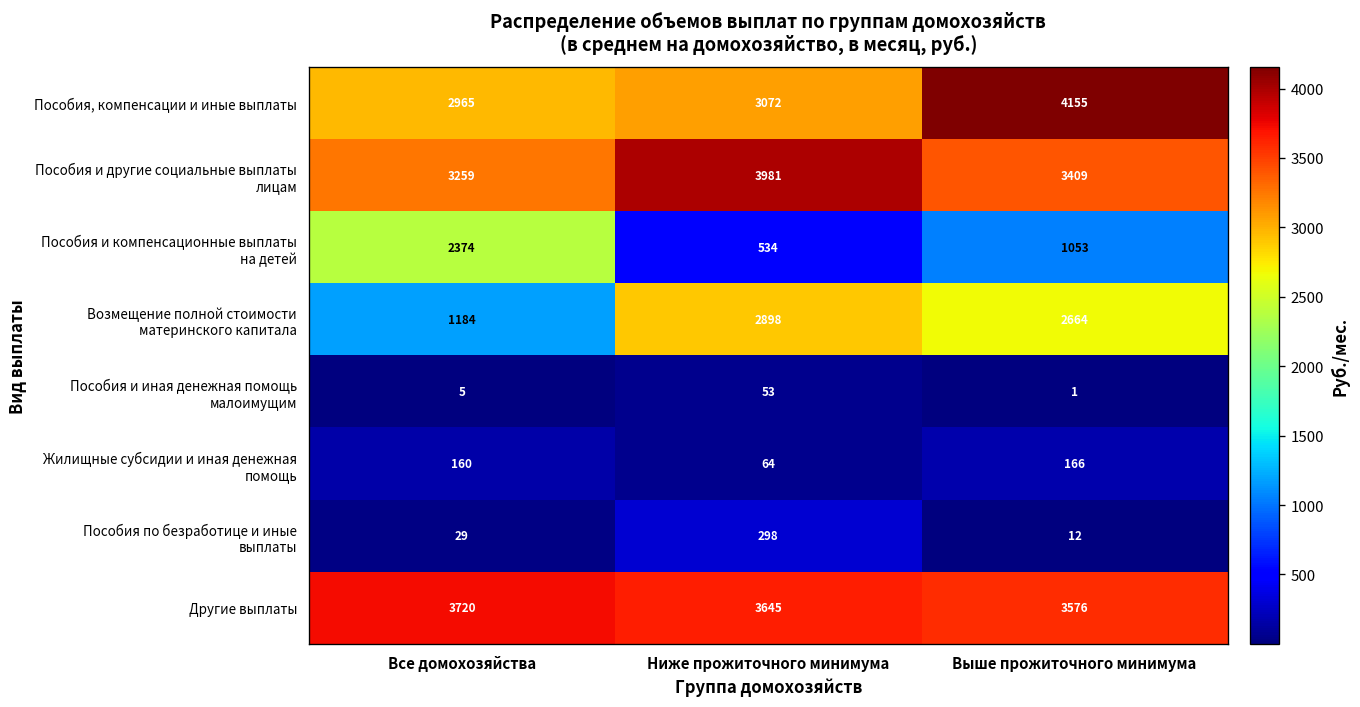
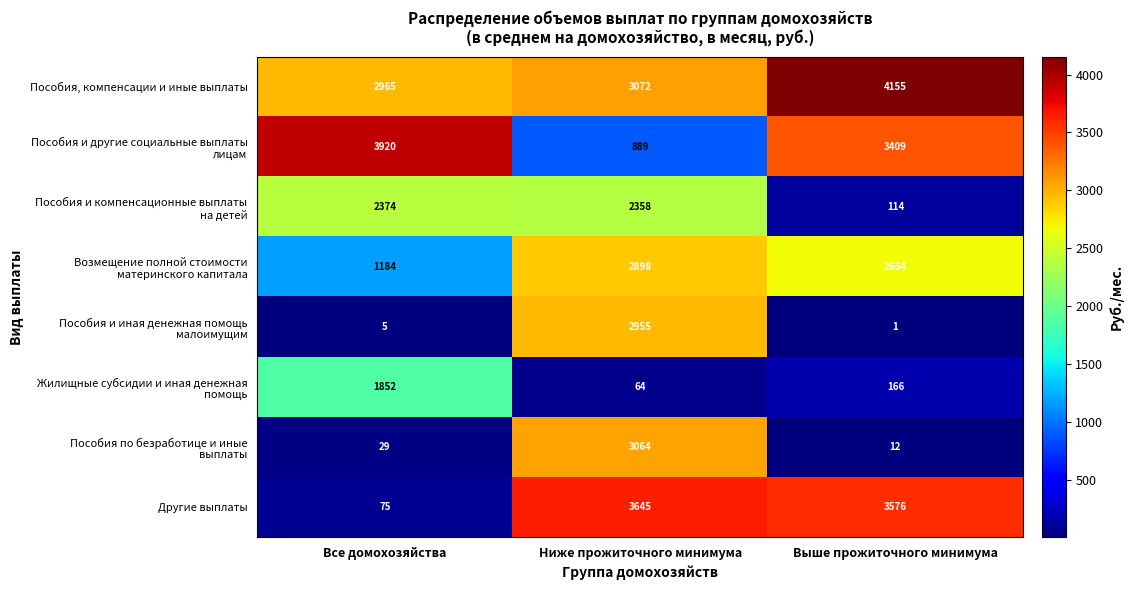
Пособия и другие социальные выплаты лицам, Все домохозяйства: 3259 -> 3920
Пособия и другие социальные выплаты лицам, Ниже прожиточного минимума: 3981 -> 889
Пособия и компенсационные выплаты на детей, Ниже прожиточного минимума: 534 -> 2358
Пособия и компенсационные выплаты на детей, Выше прожиточного минимума: 1053 -> 114
Пособия и иная денежная помощь малоимущим, Ниже прожиточного минимума: 53 -> 2955
Жилищные субсидии и иная денежная помощь, Все домохозяйства: 160 -> 1852
Пособия по безработице и иные выплаты, Ниже прожиточного минимума: 298 -> 3064
Другие выплаты, Все домохозяйства: 3720 -> 75
